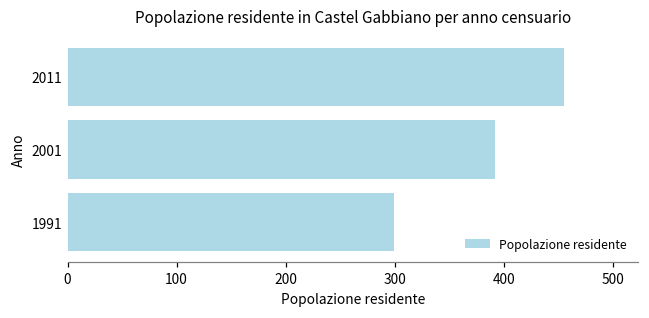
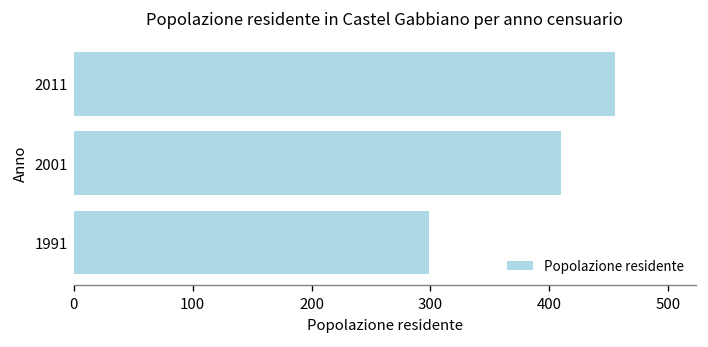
2001: 390 -> 410
